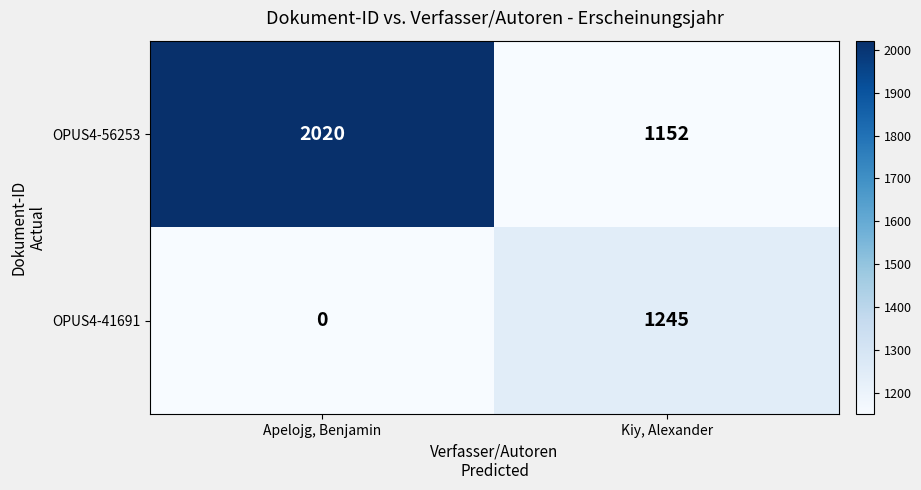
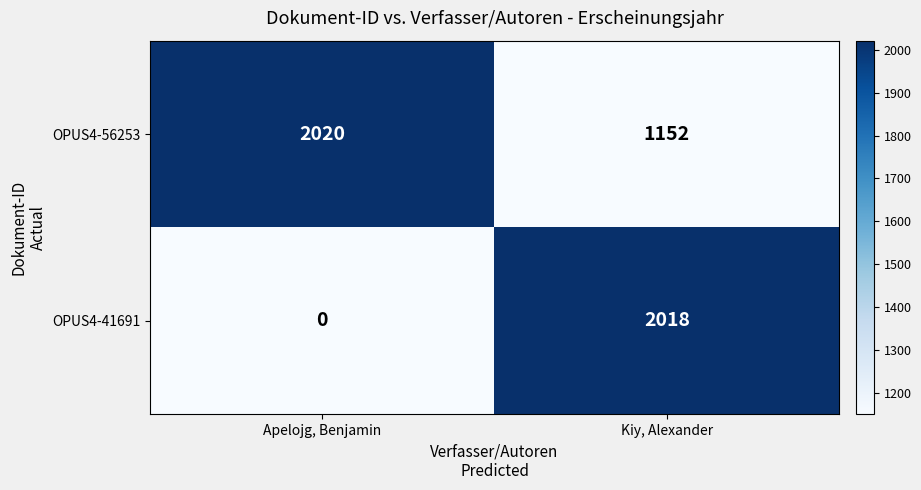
OPUS4-41691, Kiy, Alexander: 1245 -> 2018
